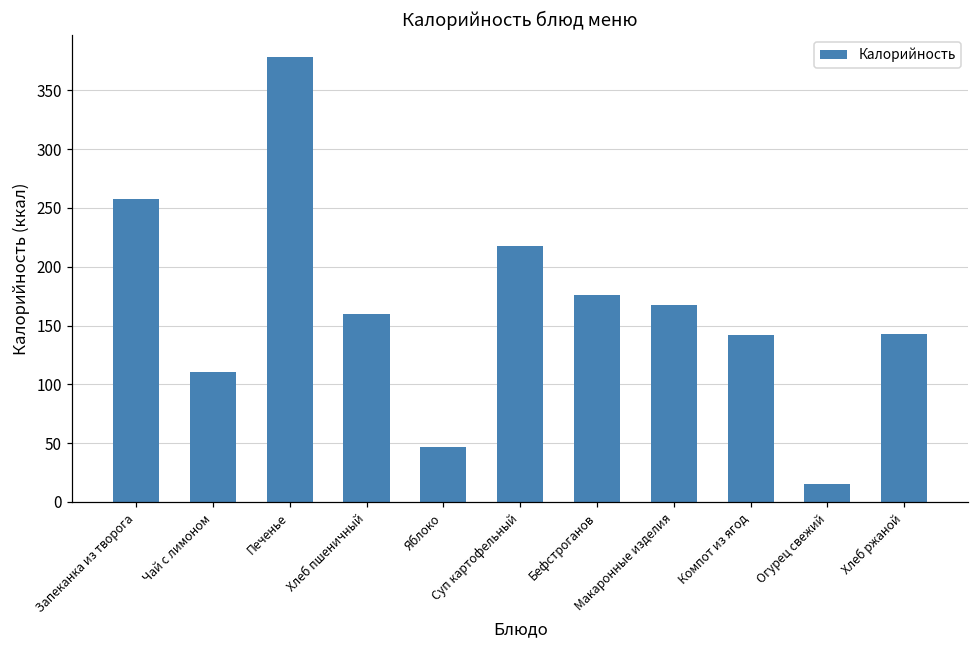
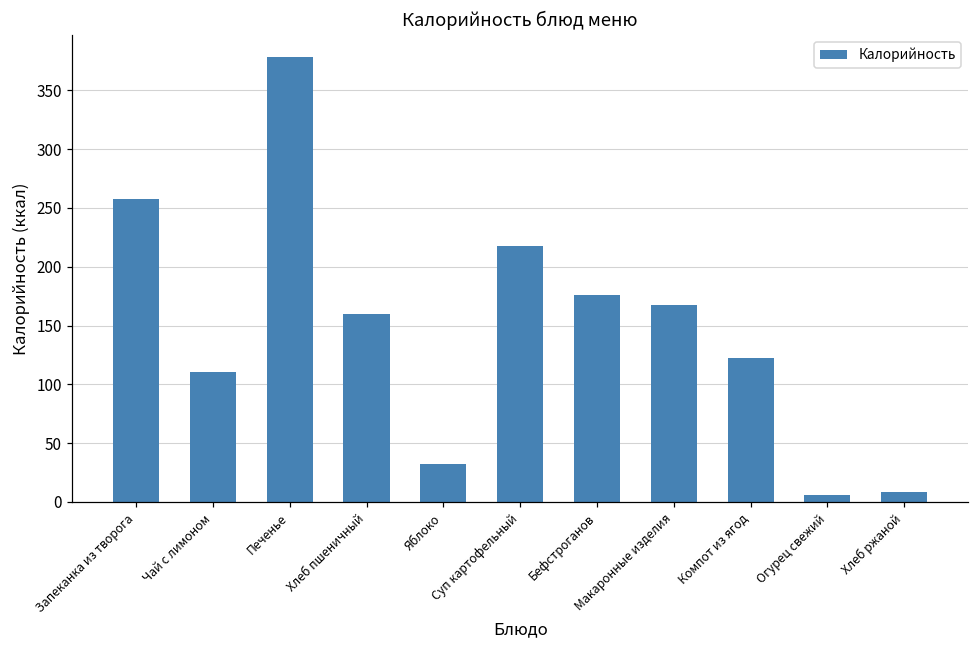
Яблоко: 47 -> 32
Компот из ягод: 142 -> 122
Огурец свежий: 16 -> 6
Хлеб ржаной: 143 -> 8
